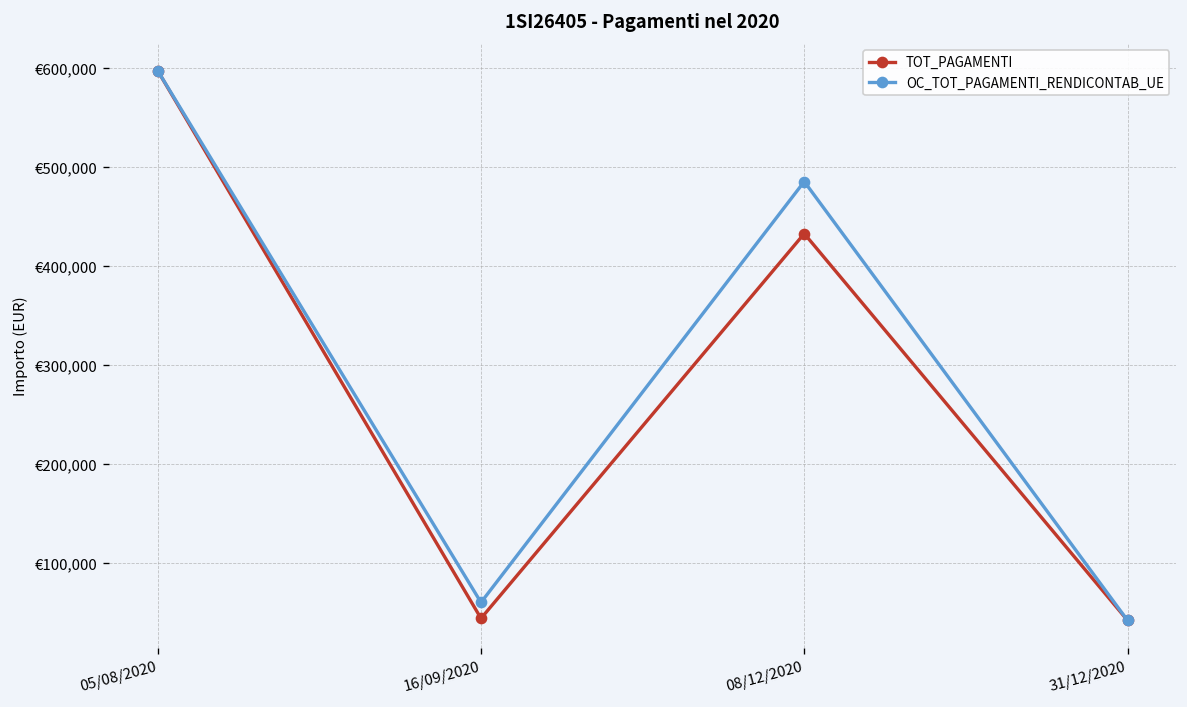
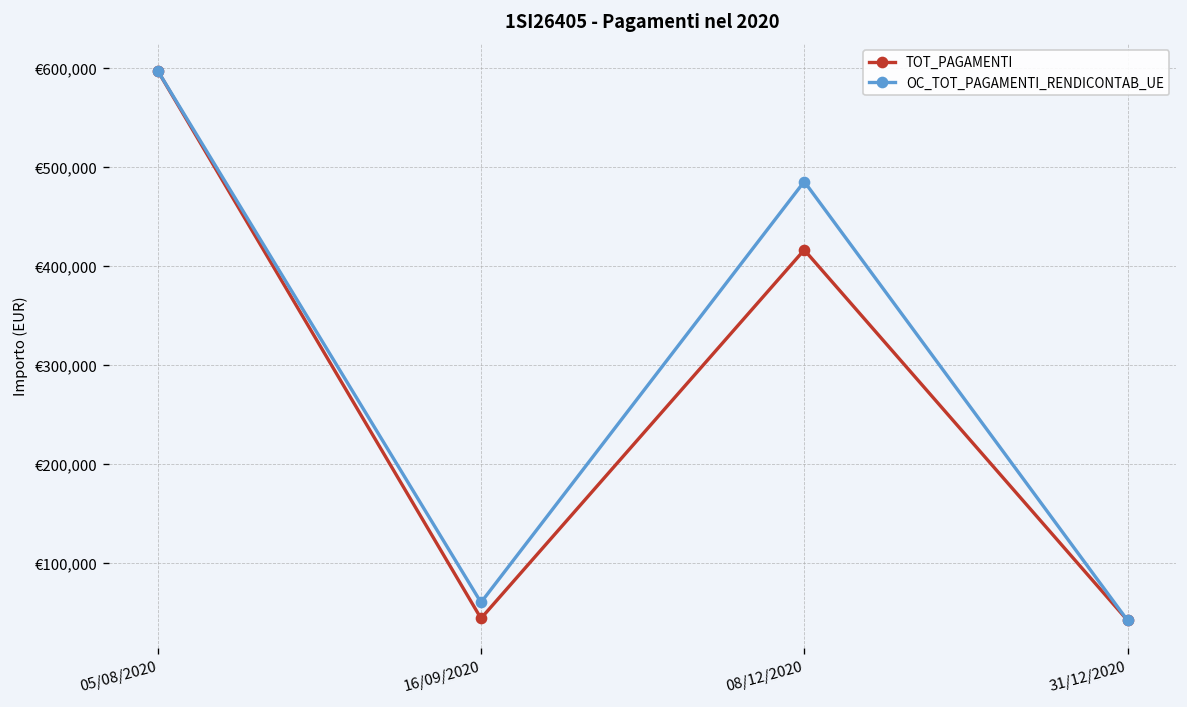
TOT_PAGAMENTI, 08/12/2020: €430,000 -> €420,000
